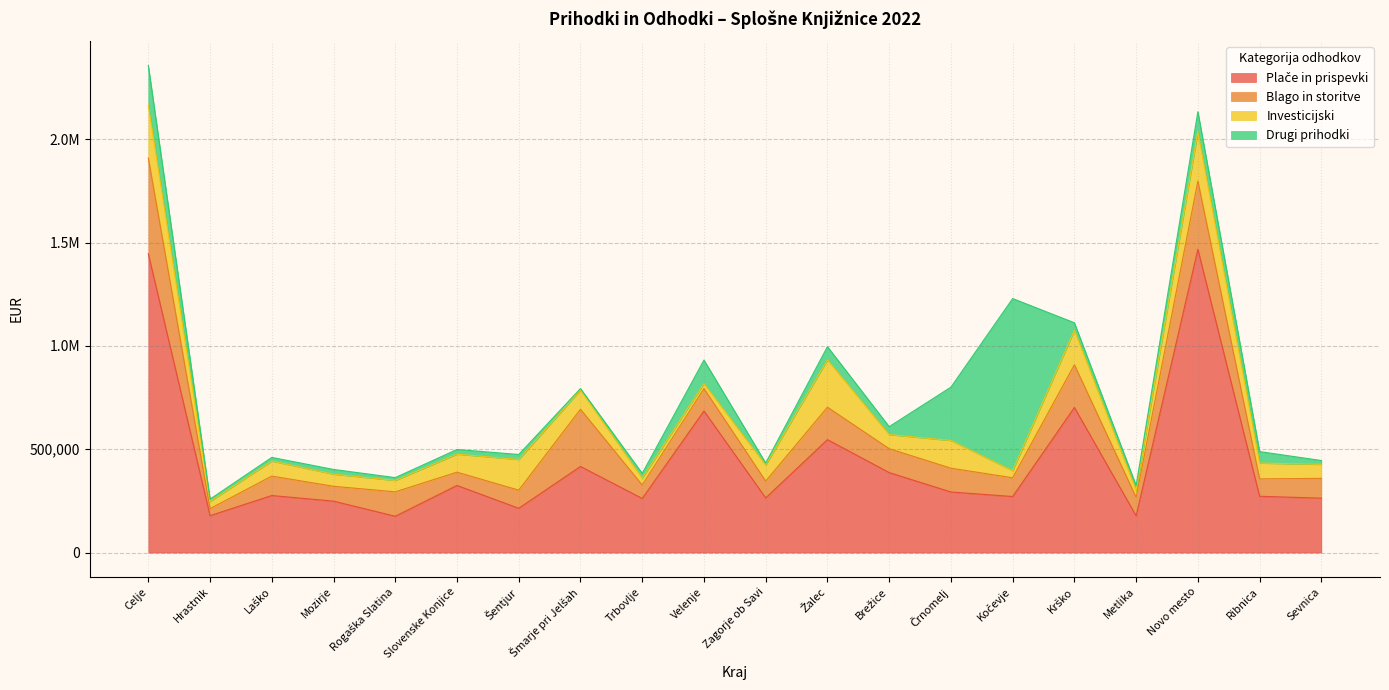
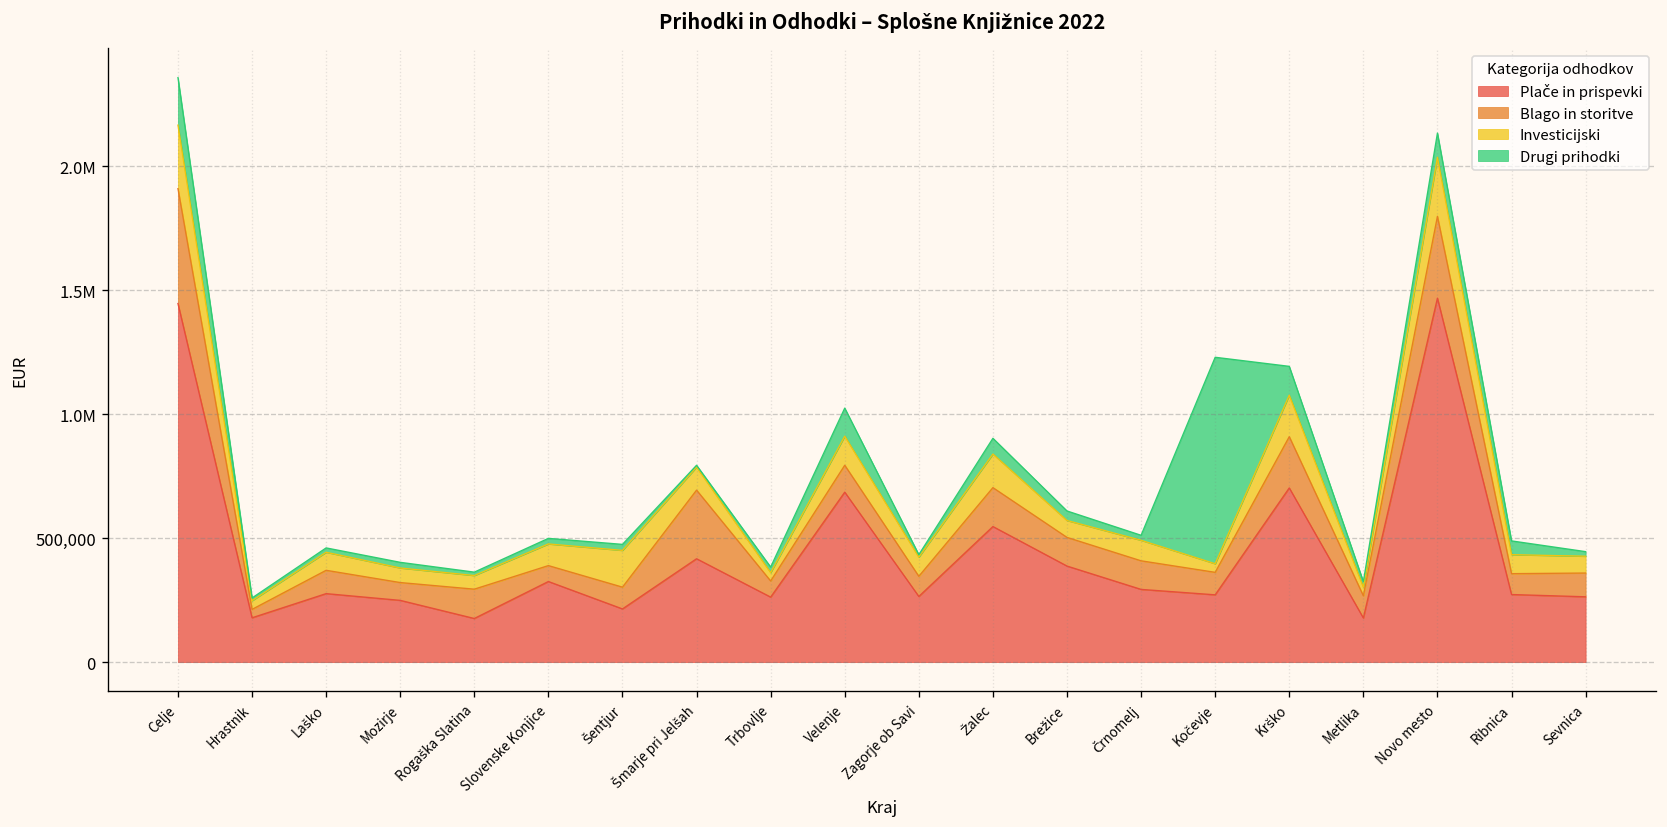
Investicijski, Velenje: 20,000 -> 120,000
Investicijski, Žalec: 230,000 -> 140,000
Investicijski, Črnomelj: 130,000 -> 80,000
Drugi prihodki, Črnomelj: 260,000 -> 20,000
Drugi prihodki, Krško: 40,000 -> 120,000
